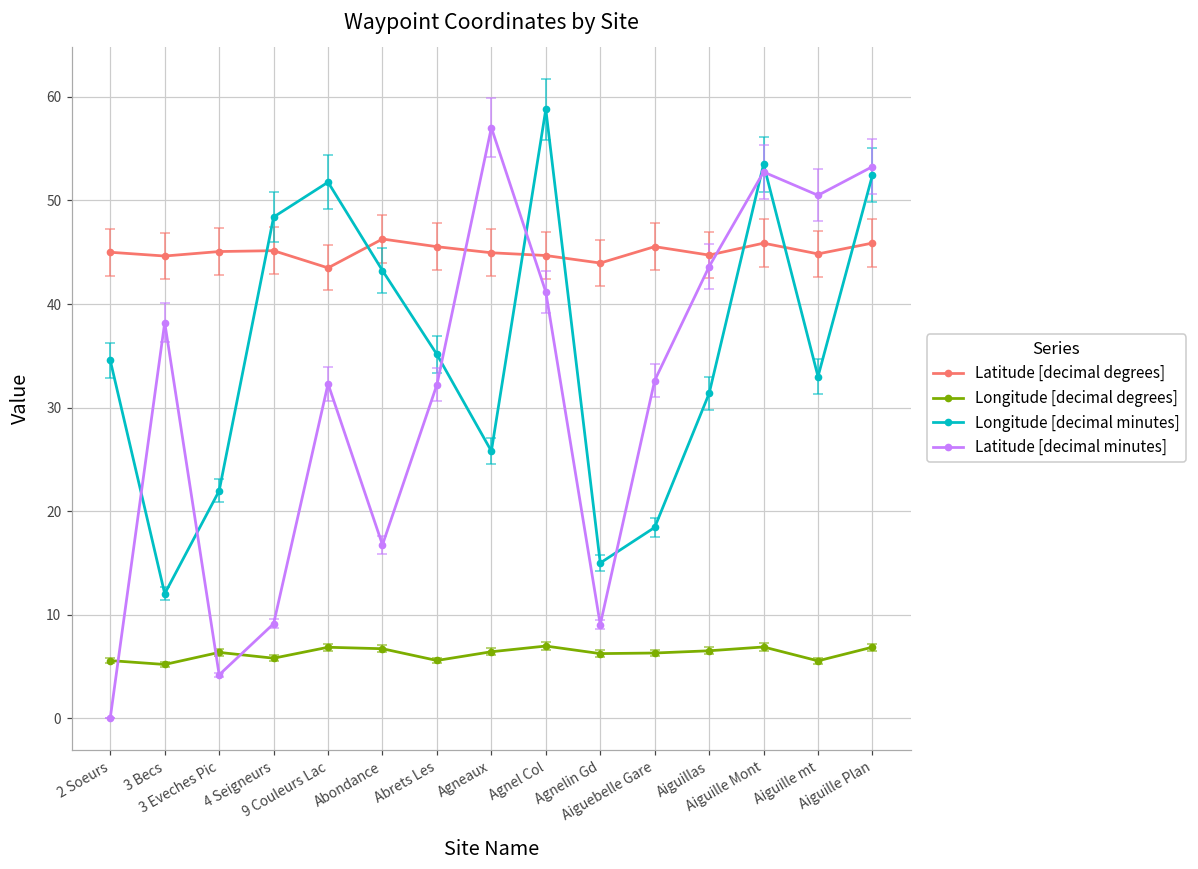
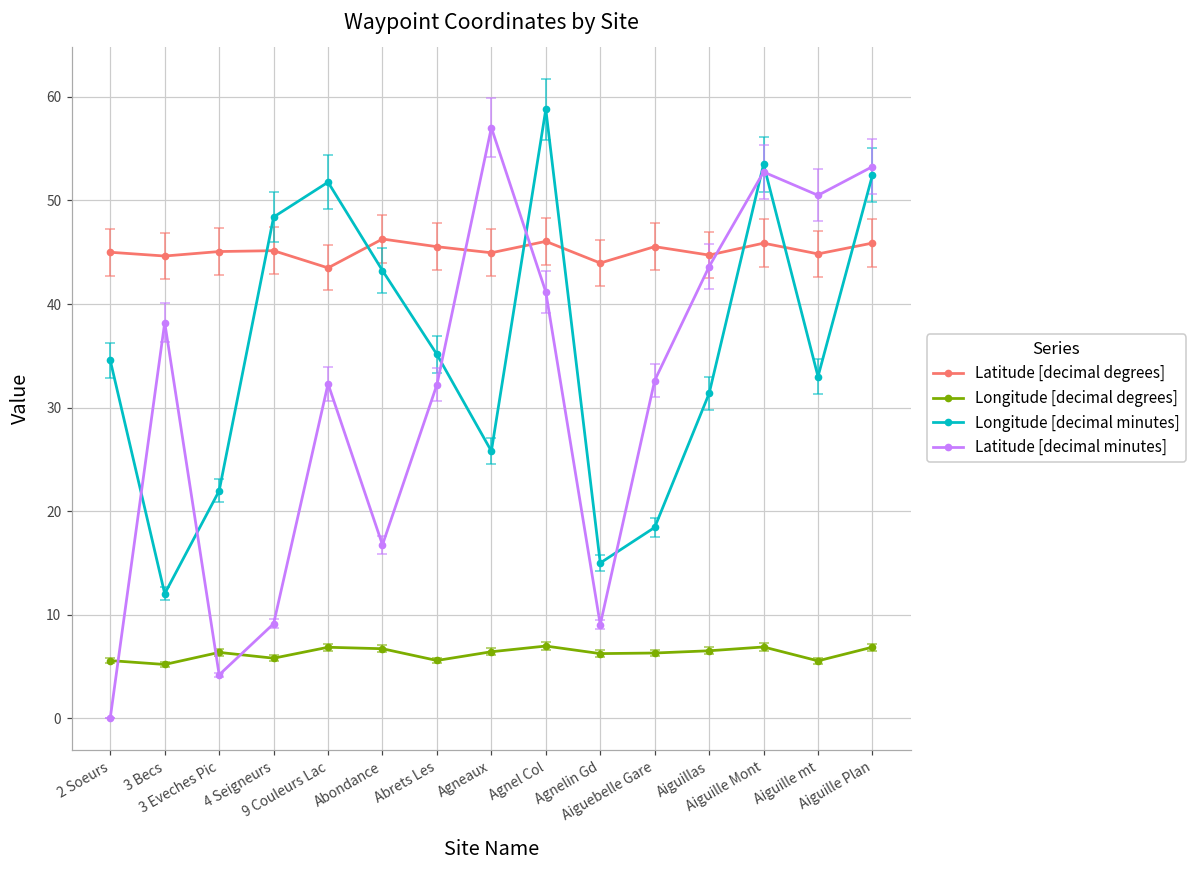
Latitude [decimal degrees], Agnel Col: 45 -> 46
